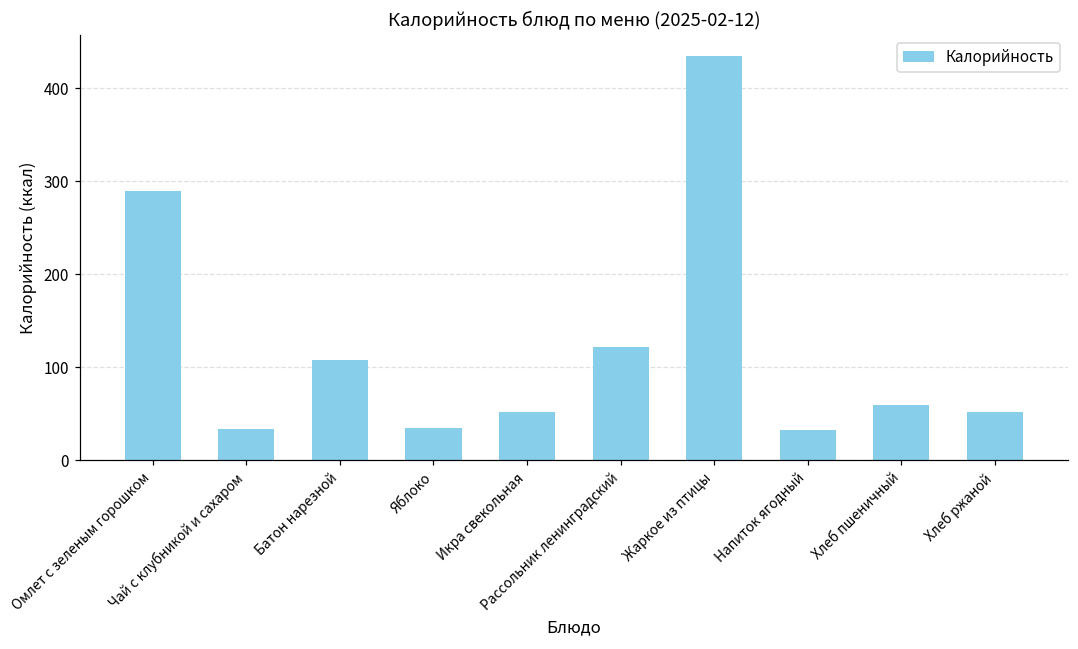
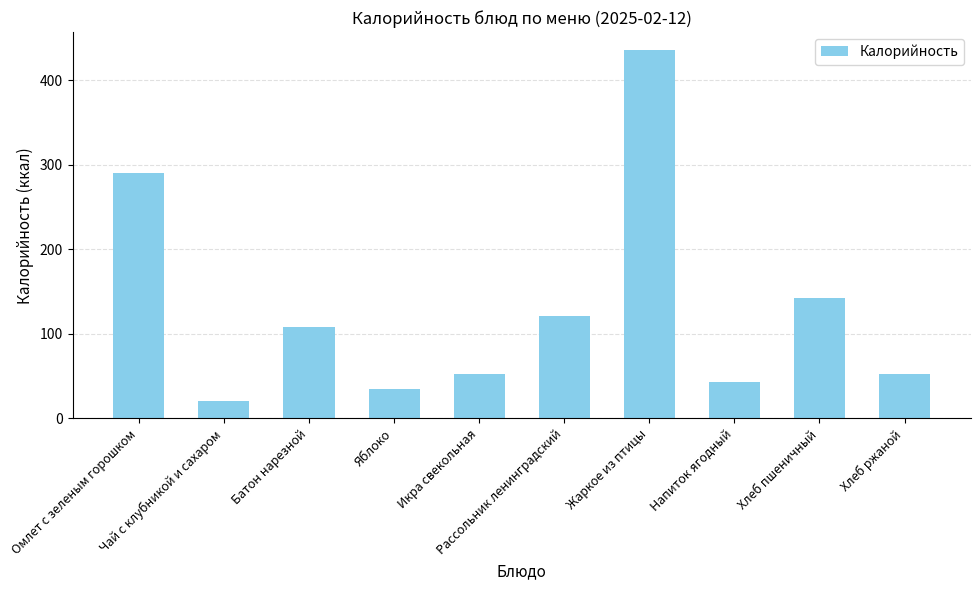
Чай с клубникой и сахаром: 30 -> 20
Напиток ягодный: 30 -> 40
Хлеб пшеничный: 60 -> 140
